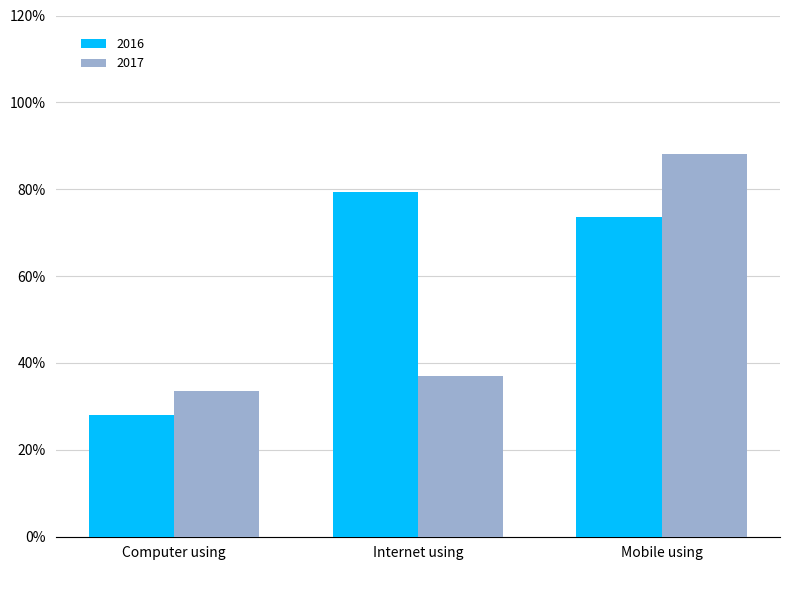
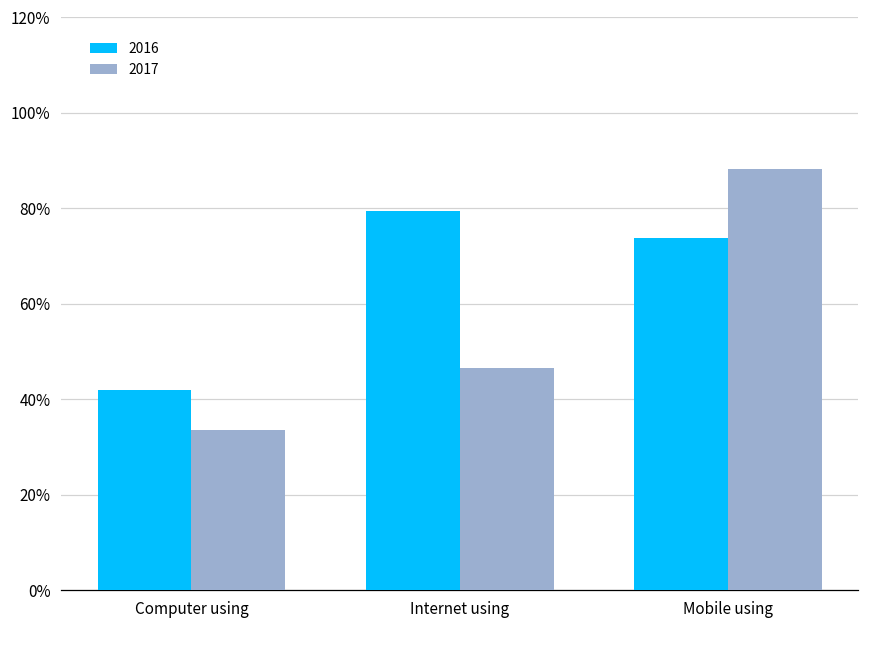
2016, Computer using: 28% -> 42%
2017, Internet using: 37% -> 47%
